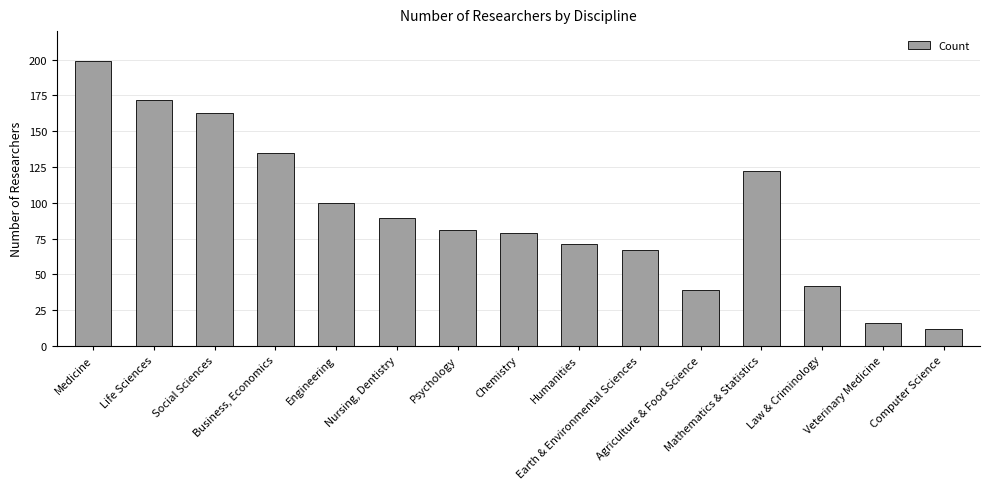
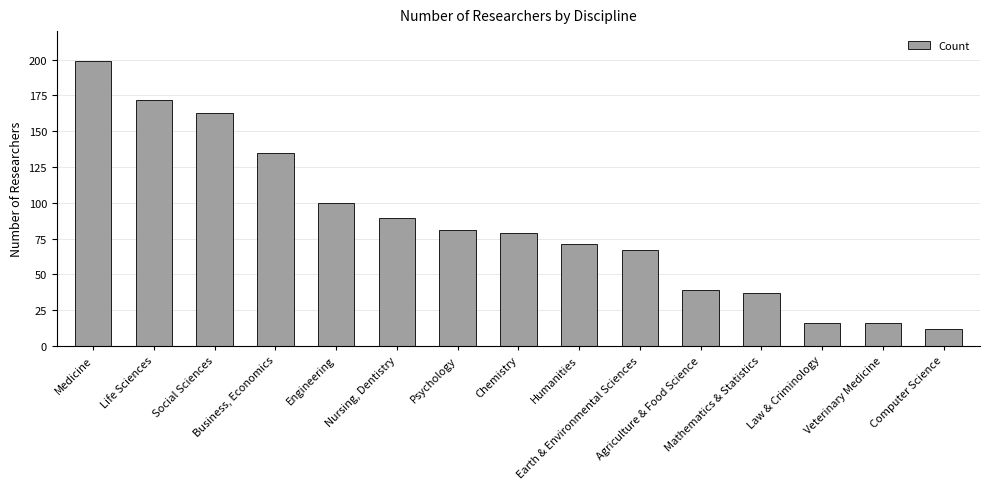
Mathematics & Statistics: 122 -> 37
Law & Criminology: 42 -> 16
